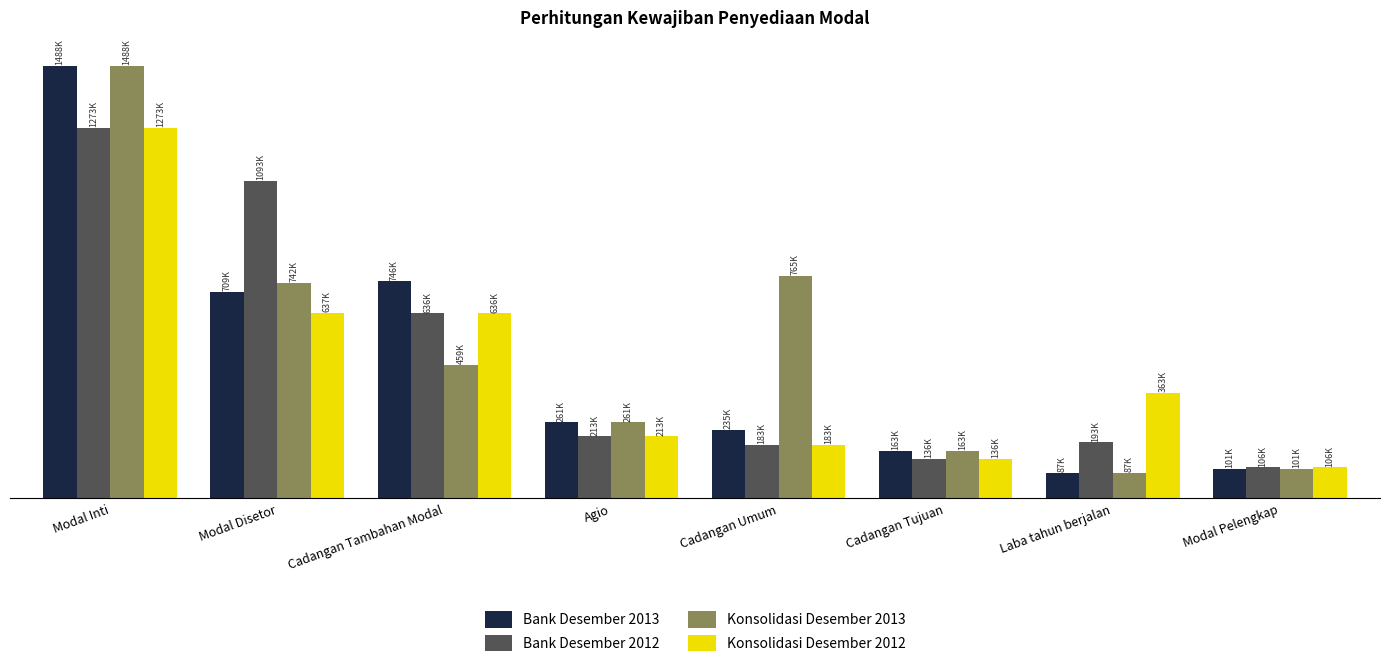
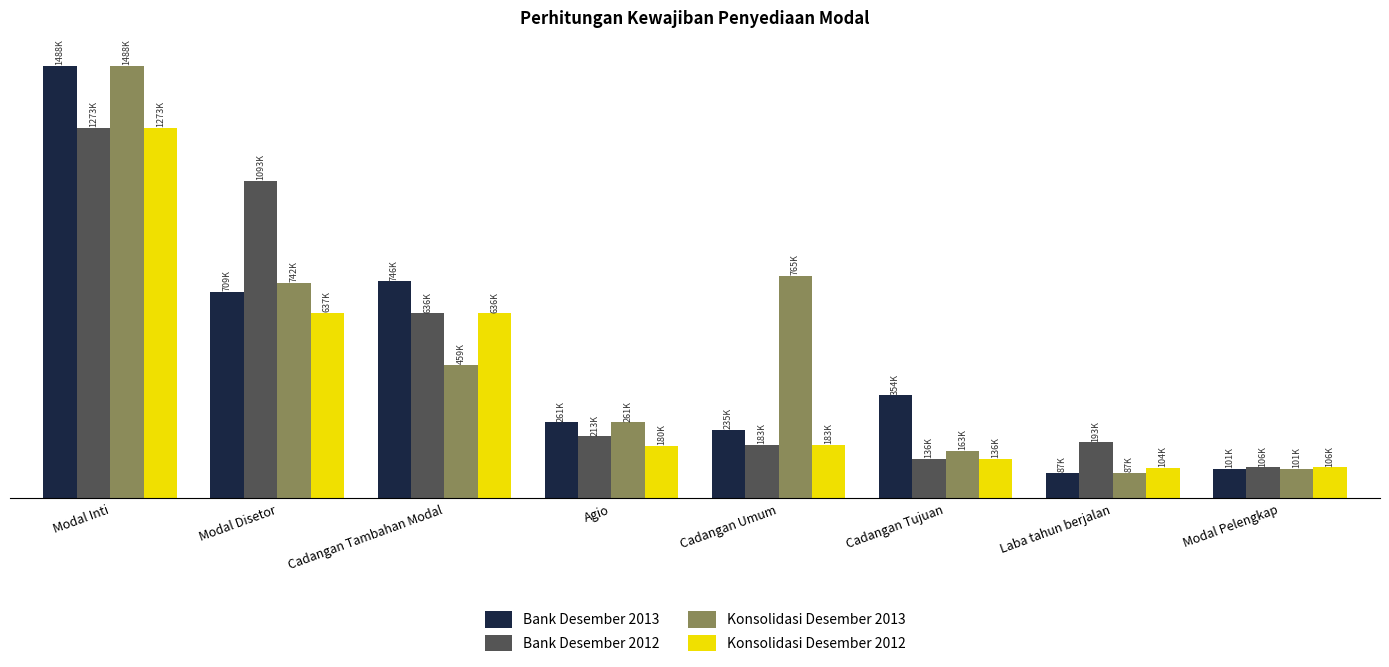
Konsolidasi Desember 2012, Agio: 213K -> 180K
Bank Desember 2013, Cadangan Tujuan: 163K -> 354K
Konsolidasi Desember 2012, Laba tahun berjalan: 363K -> 104K
